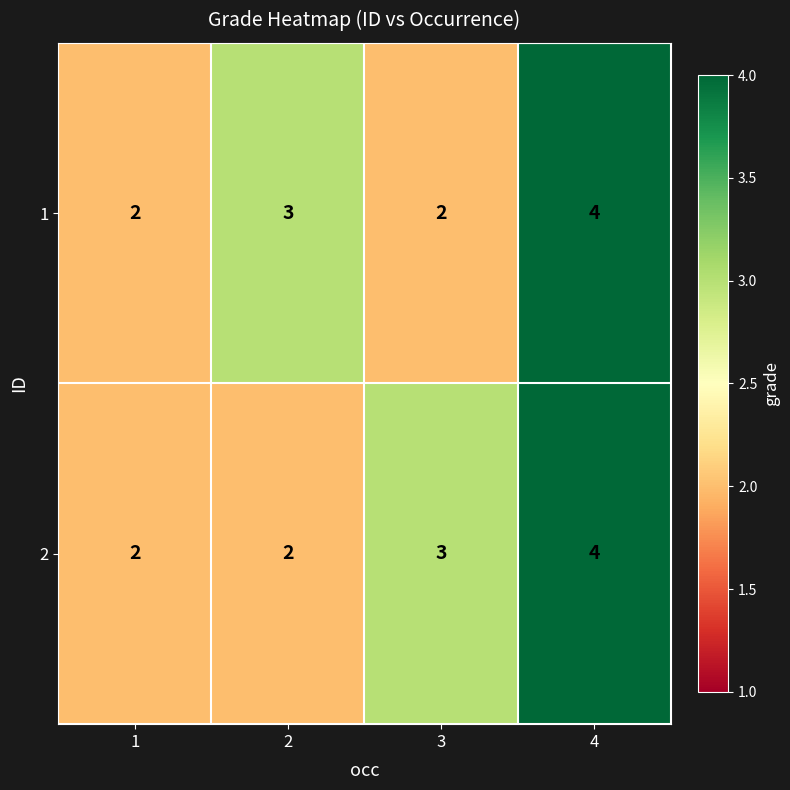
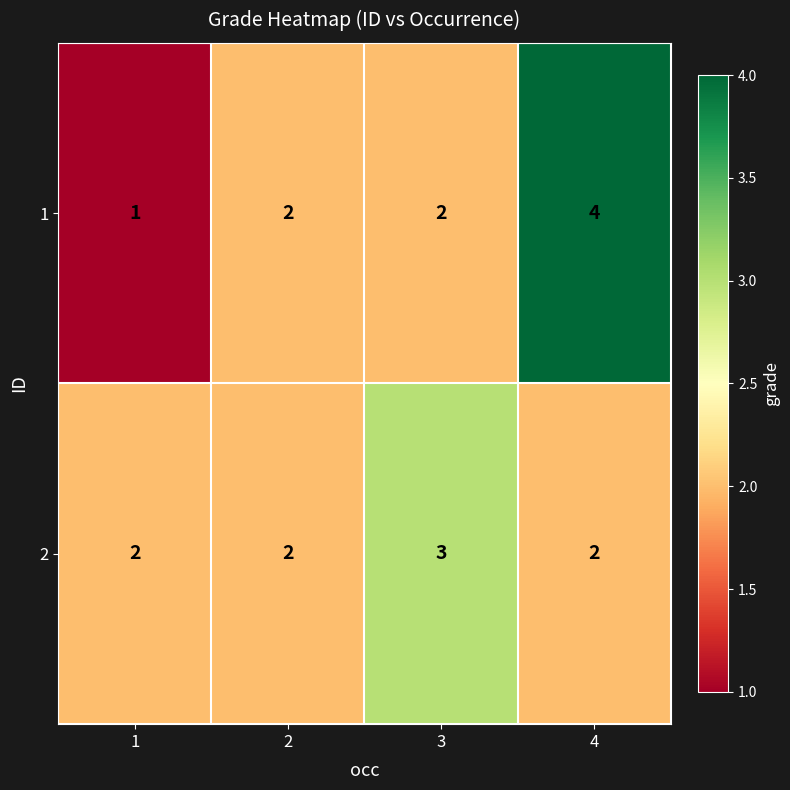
1, 1: 2 -> 1
1, 2: 3 -> 2
2, 4: 4 -> 2
